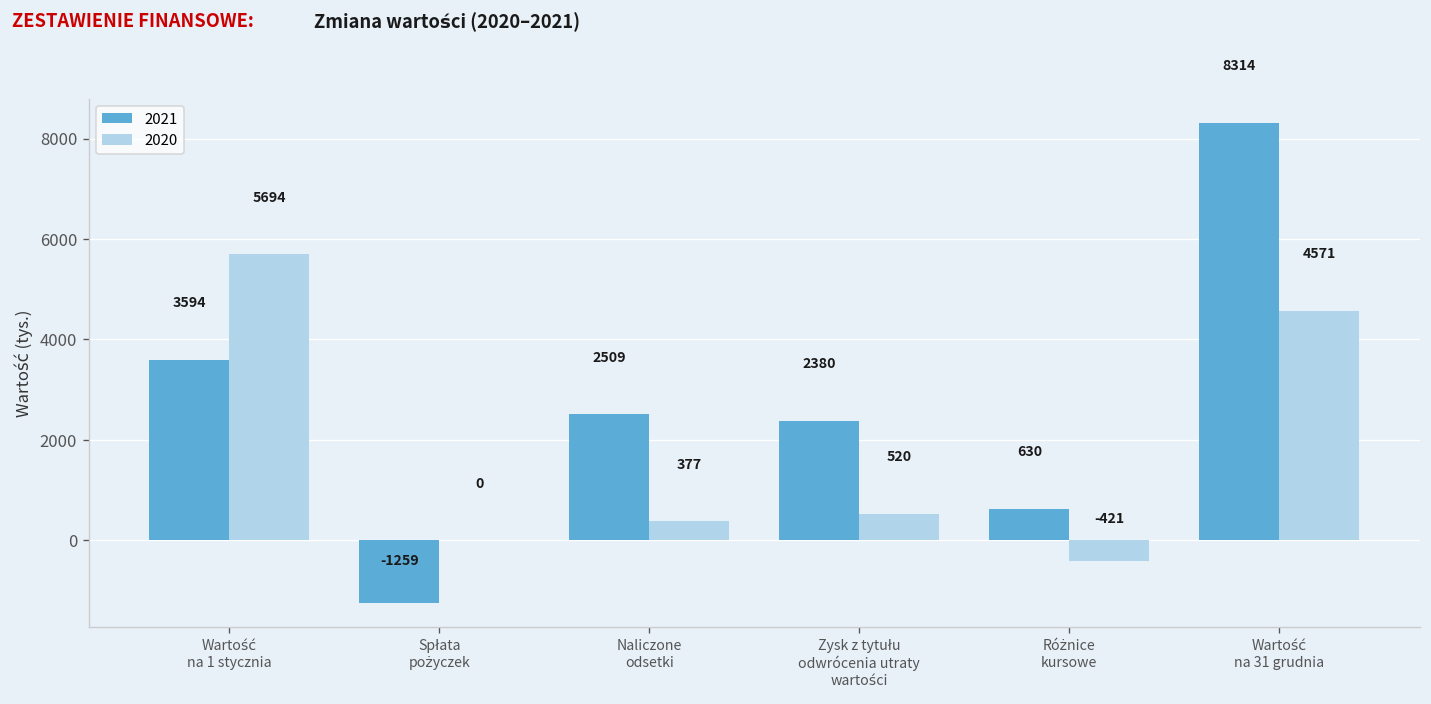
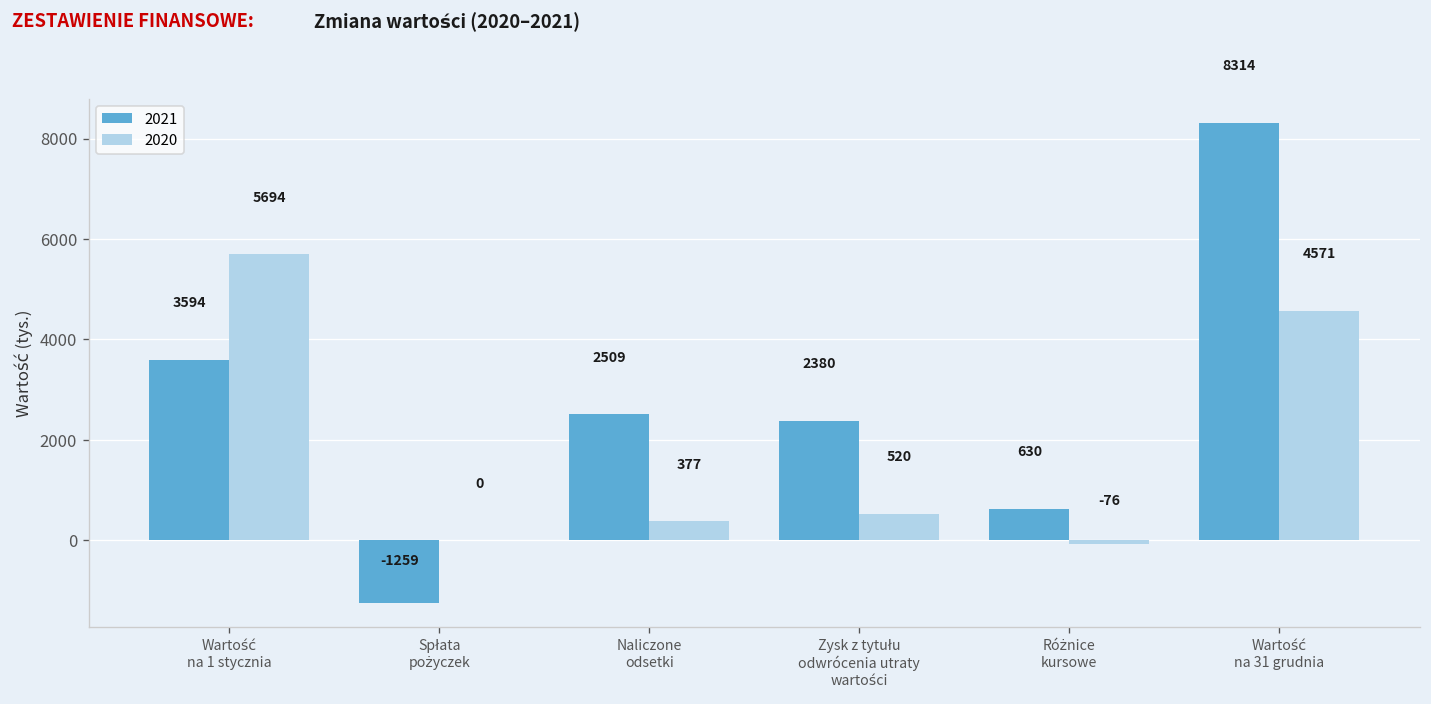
2020, Różnice kursowe: -421 -> -76
